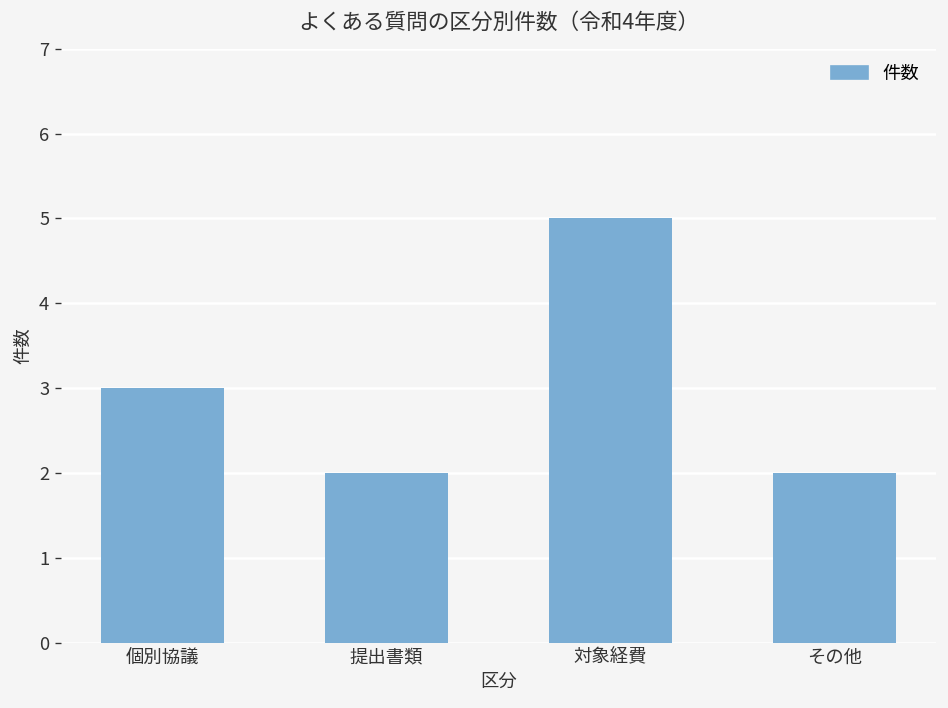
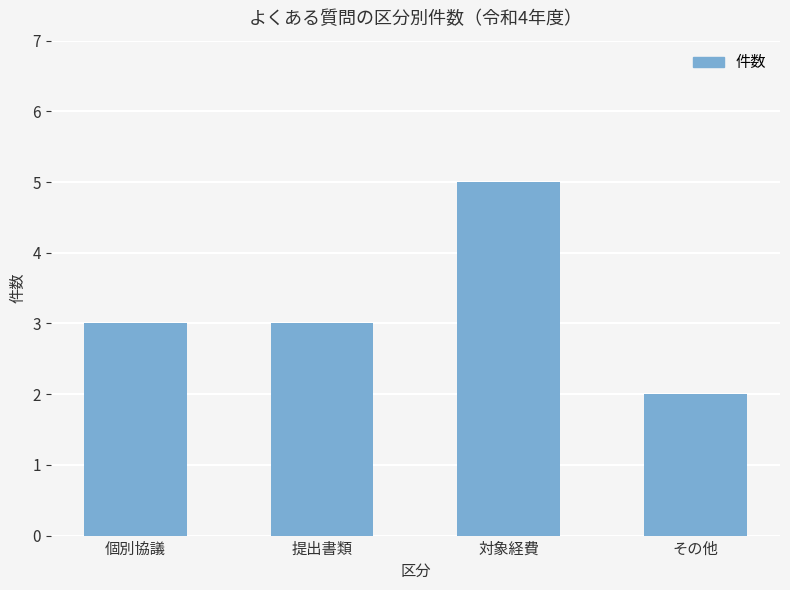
提出書類: 2 -> 3
